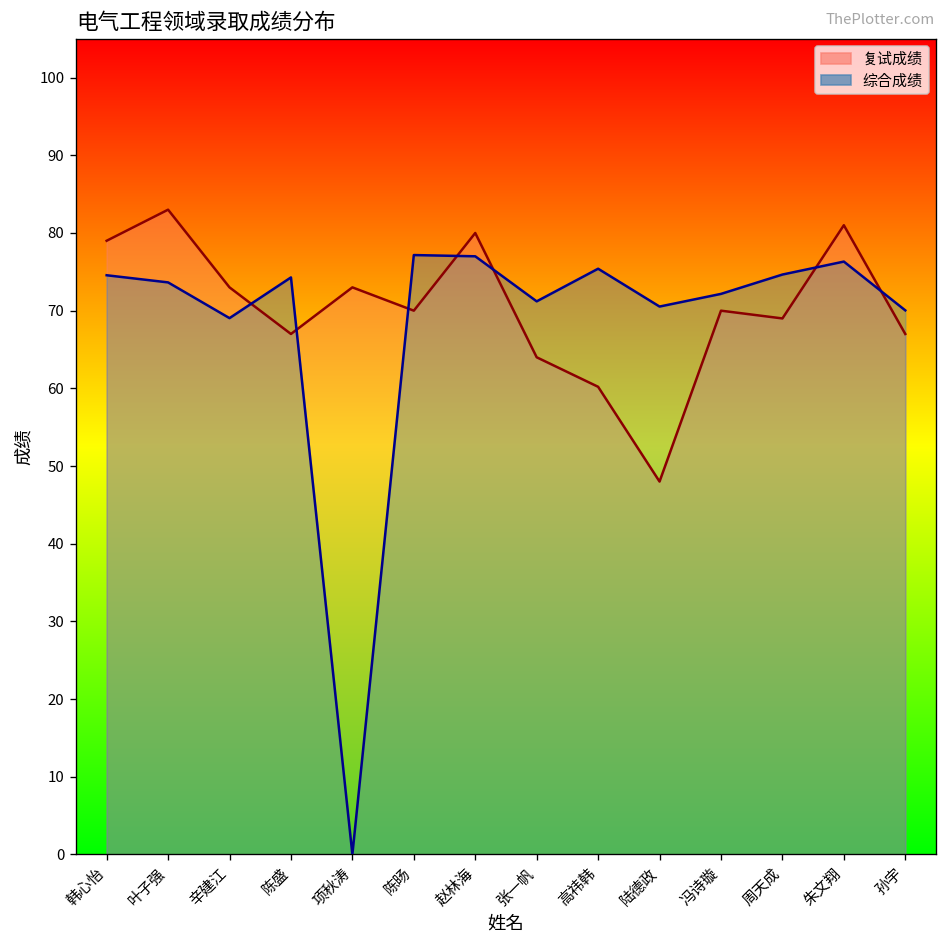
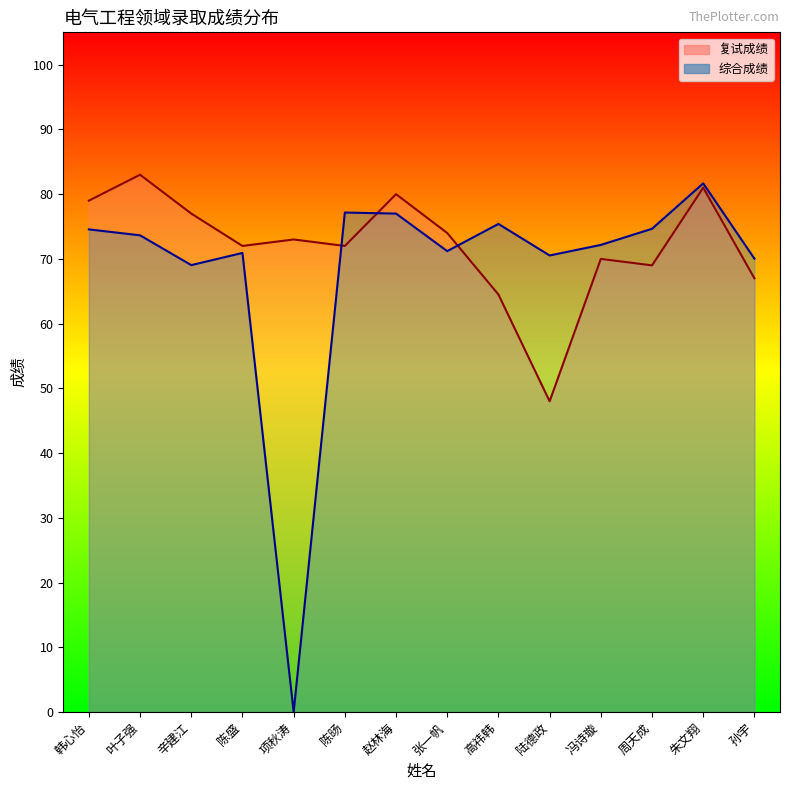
复试成绩, 辛建江: 73 -> 77
复试成绩, 陈盛: 67 -> 72
综合成绩, 陈盛: 74 -> 71
复试成绩, 陈旸: 70 -> 72
复试成绩, 张一帆: 64 -> 74
复试成绩, 高祎韩: 60 -> 65
综合成绩, 朱文翔: 76 -> 82
